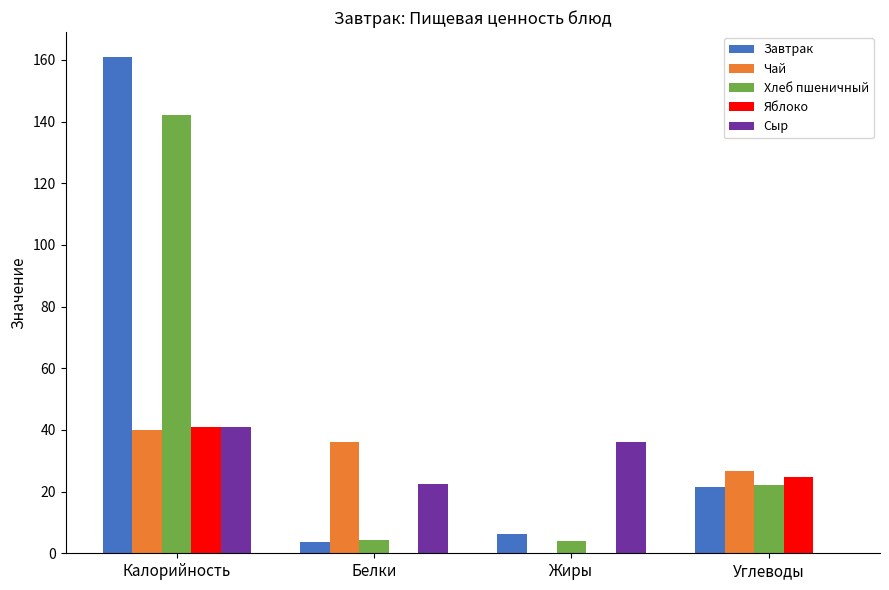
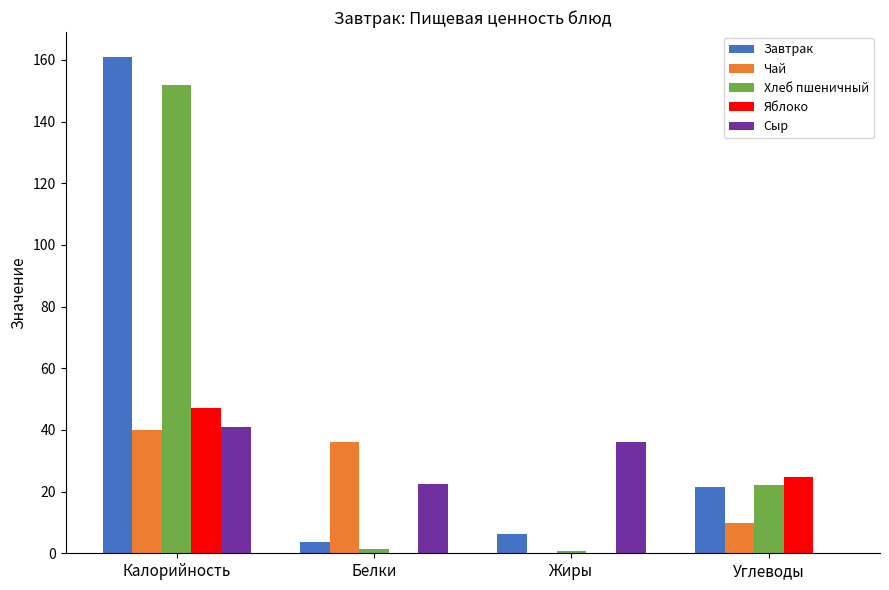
Хлеб пшеничный, Калорийность: 142 -> 152
Яблоко, Калорийность: 41 -> 47
Хлеб пшеничный, Белки: 4 -> 1
Хлеб пшеничный, Жиры: 4 -> 1
Чай, Углеводы: 27 -> 10
